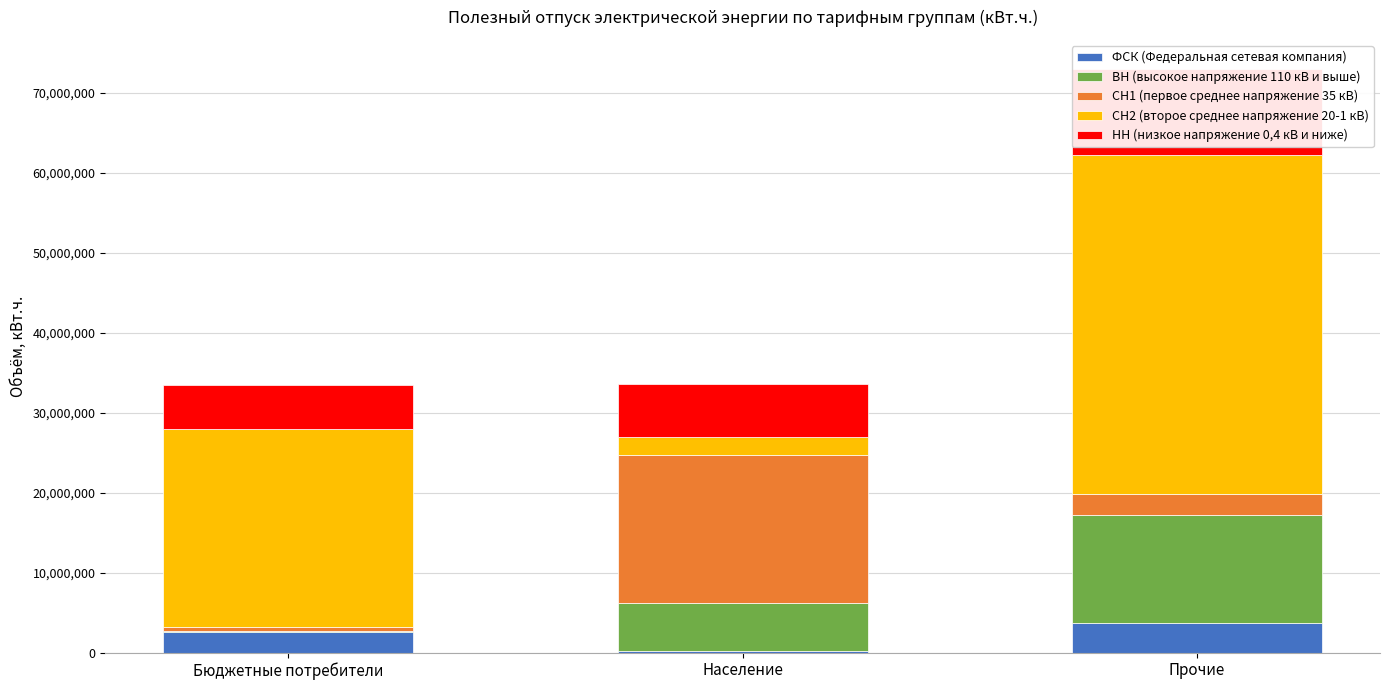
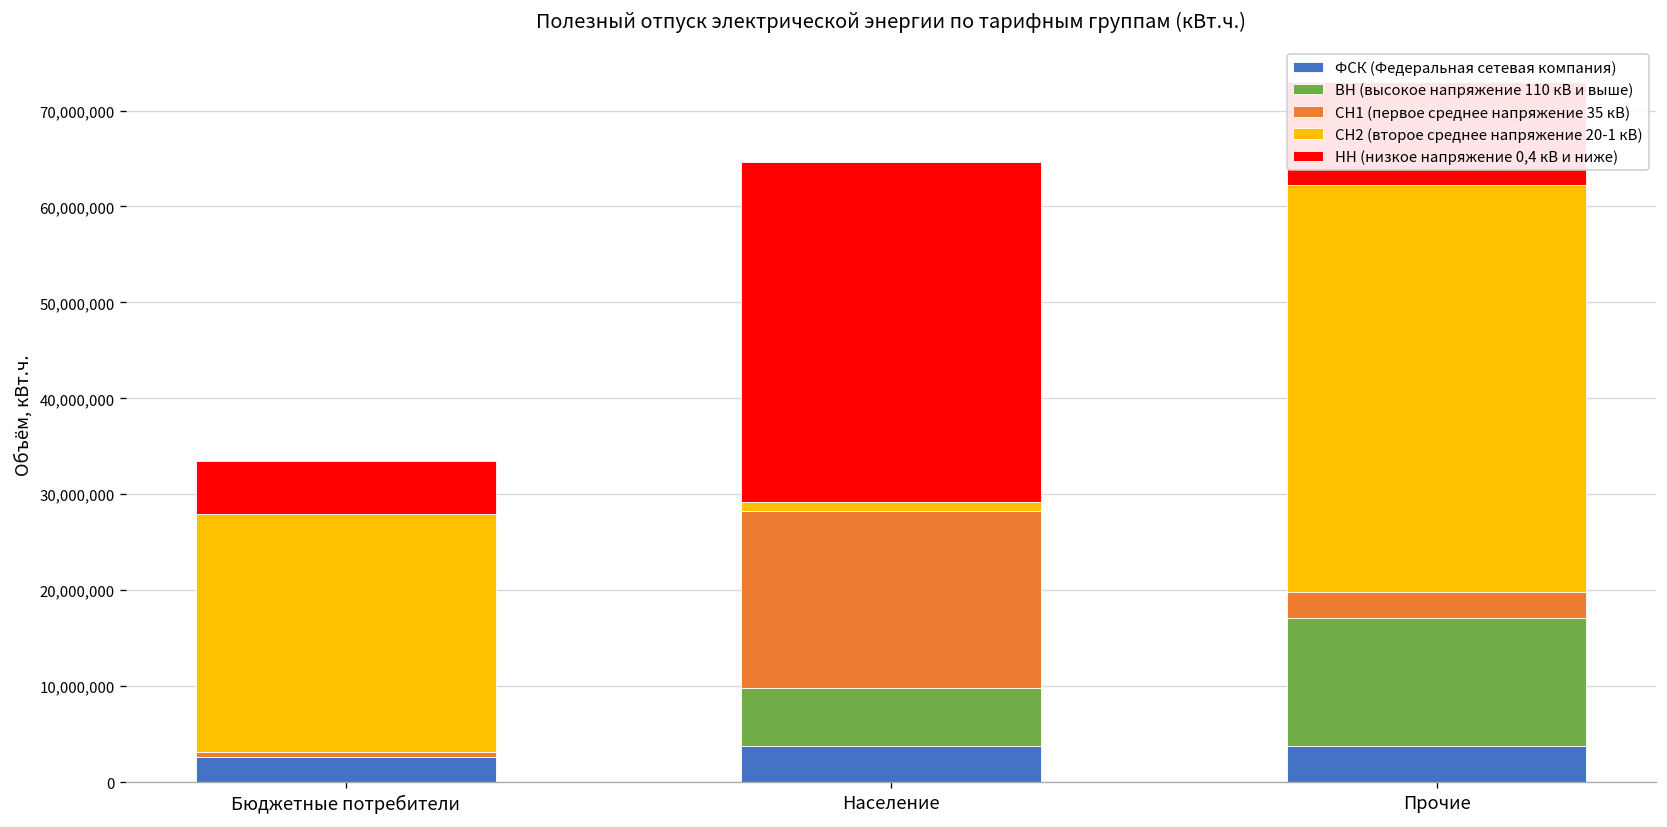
ФСК (Федеральная сетевая компания), Население: 0 -> 4,000,000
СН2 (второе среднее напряжение 20-1 кВ), Население: 2,000,000 -> 1,000,000
НН (низкое напряжение 0,4 кВ и ниже), Население: 7,000,000 -> 35,000,000
